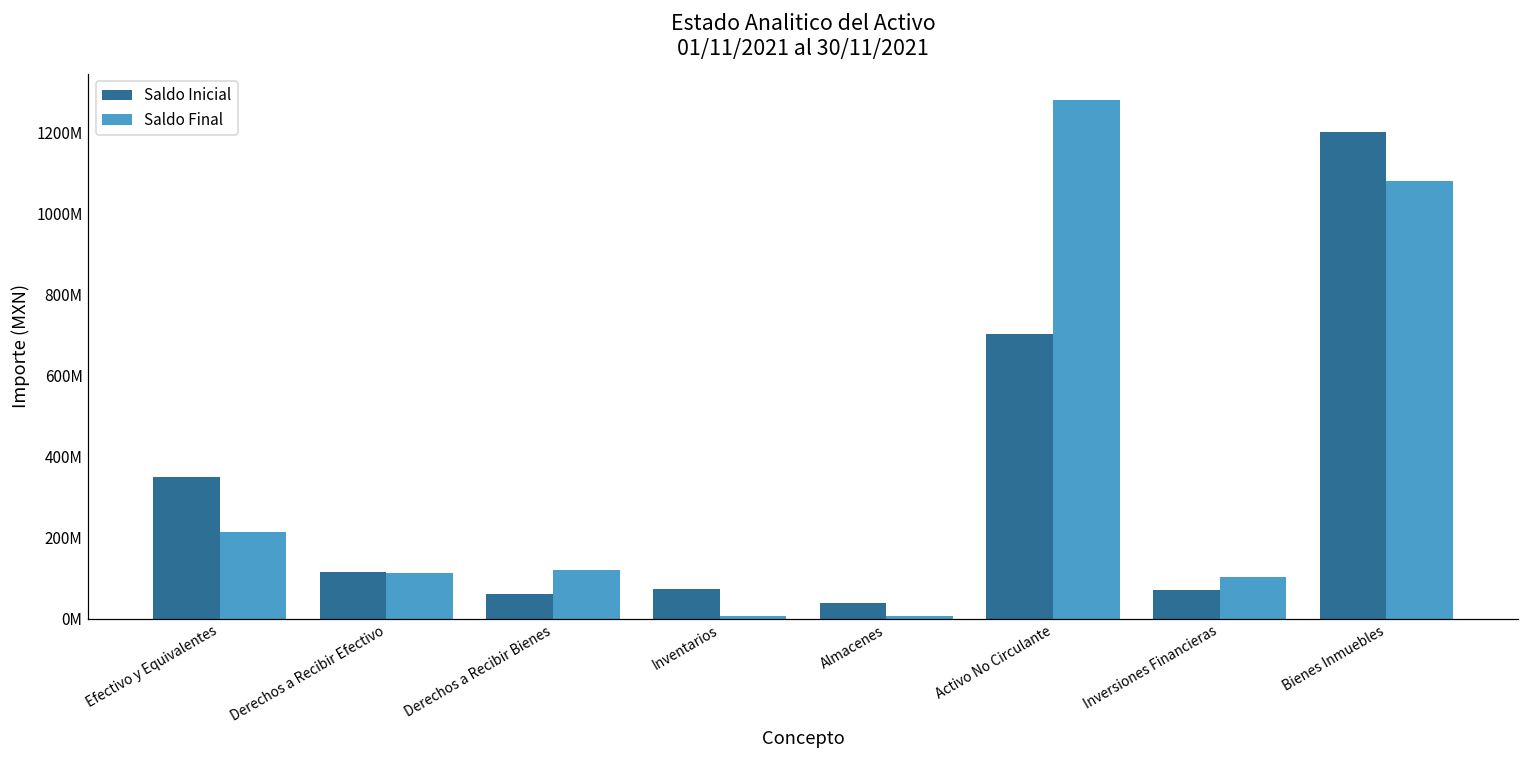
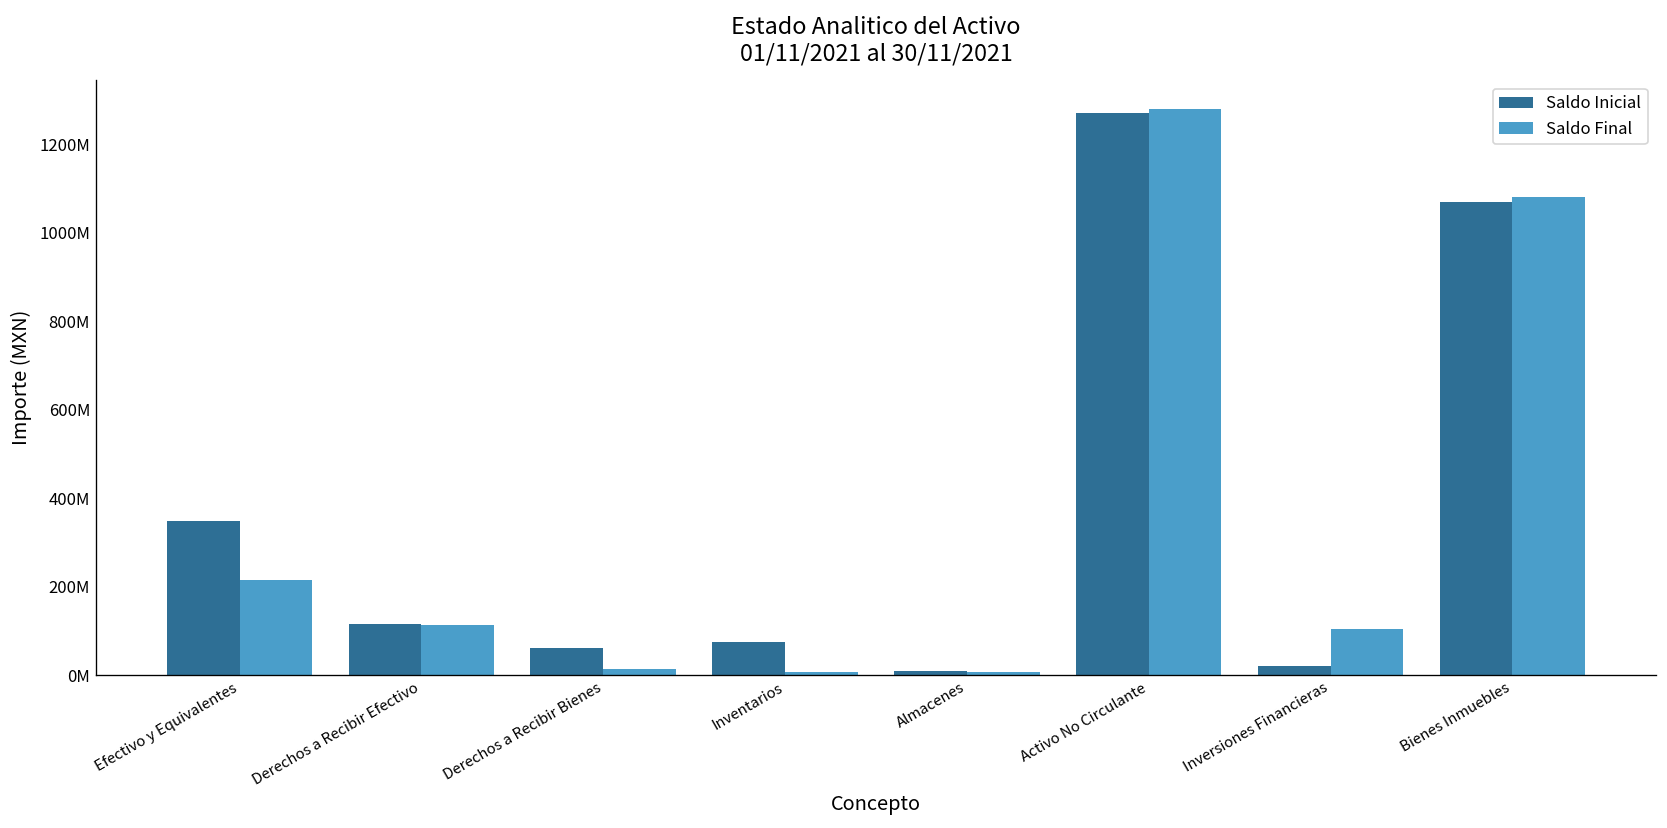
Saldo Final, Derechos a Recibir Bienes: 120000000 -> 10000000
Saldo Inicial, Almacenes: 40000000 -> 10000000
Saldo Inicial, Activo No Circulante: 700000000 -> 1270000000
Saldo Inicial, Inversiones Financieras: 70000000 -> 20000000
Saldo Inicial, Bienes Inmuebles: 1200000000 -> 1070000000
